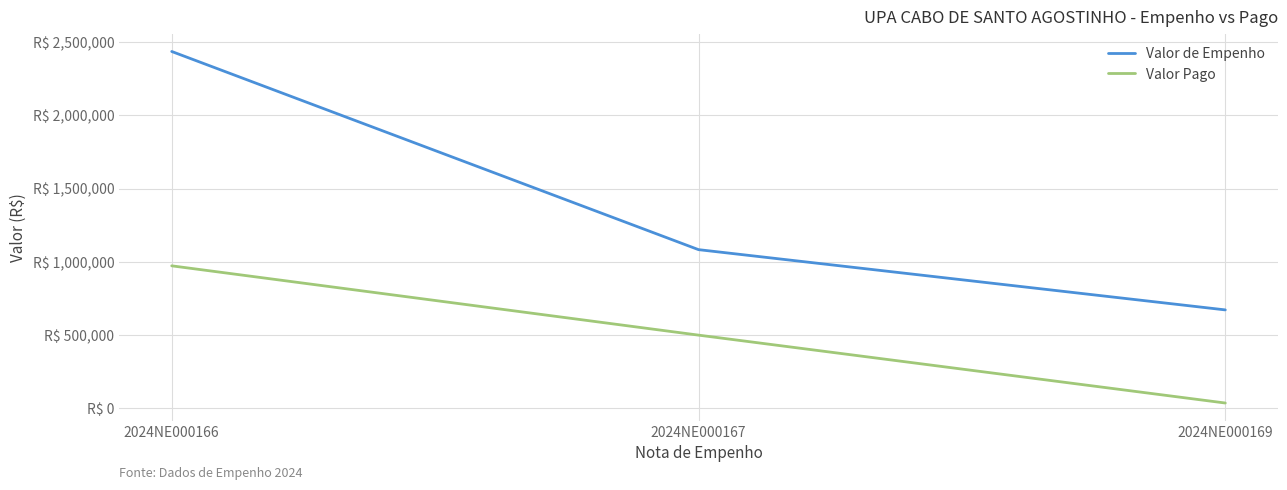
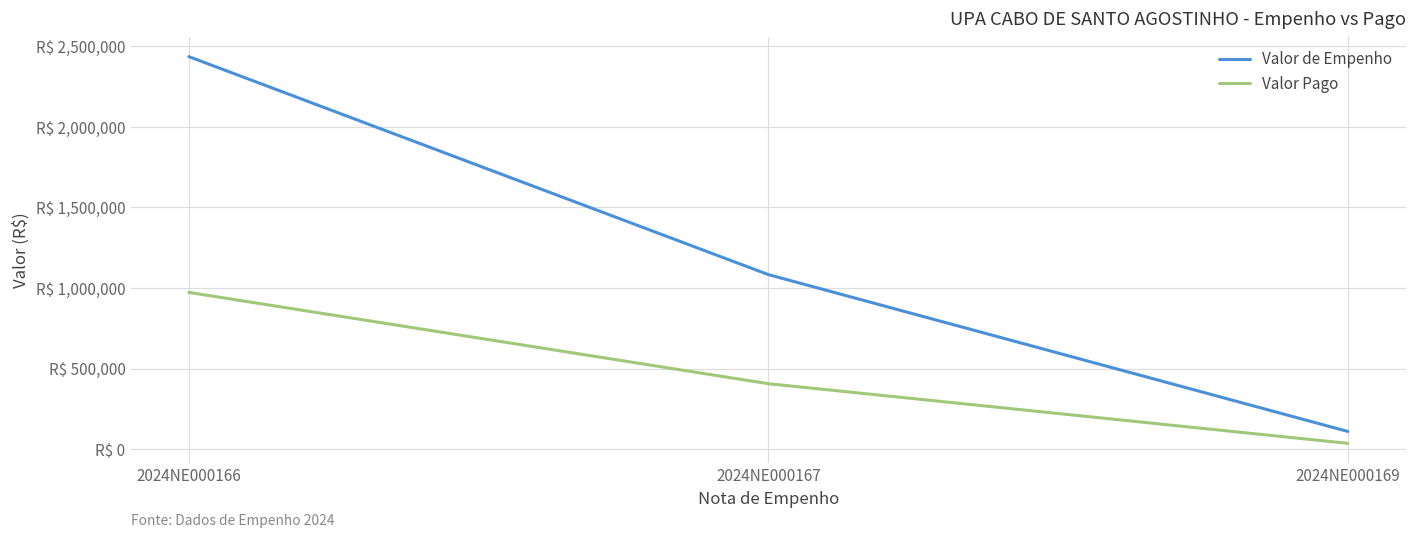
Valor Pago, 2024NE000167: R$ 500,000 -> R$ 410,000
Valor de Empenho, 2024NE000169: R$ 670,000 -> R$ 110,000
